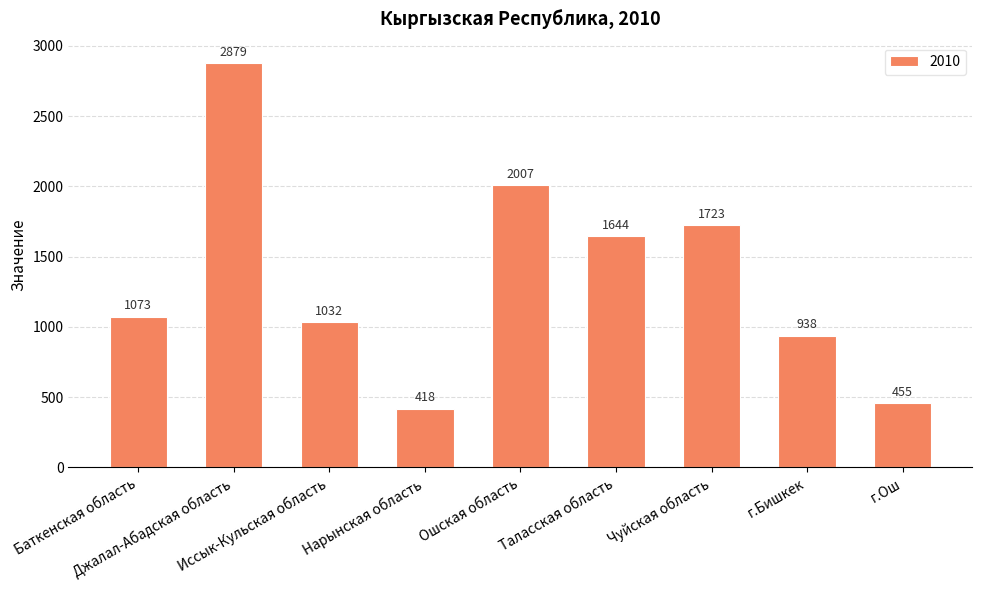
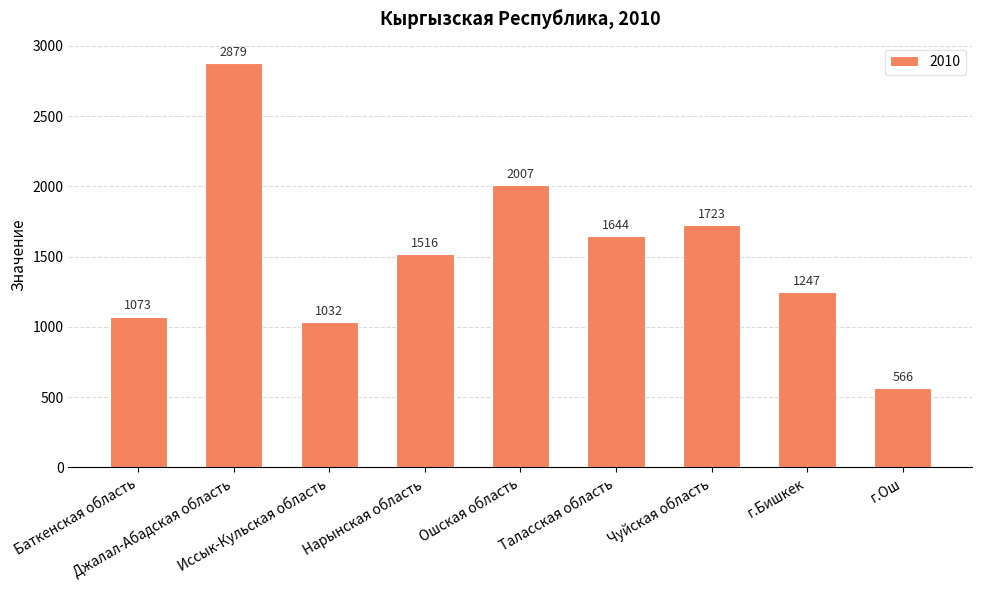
Нарынская область: 418 -> 1516
г.Бишкек: 938 -> 1247
г.Ош: 455 -> 566
